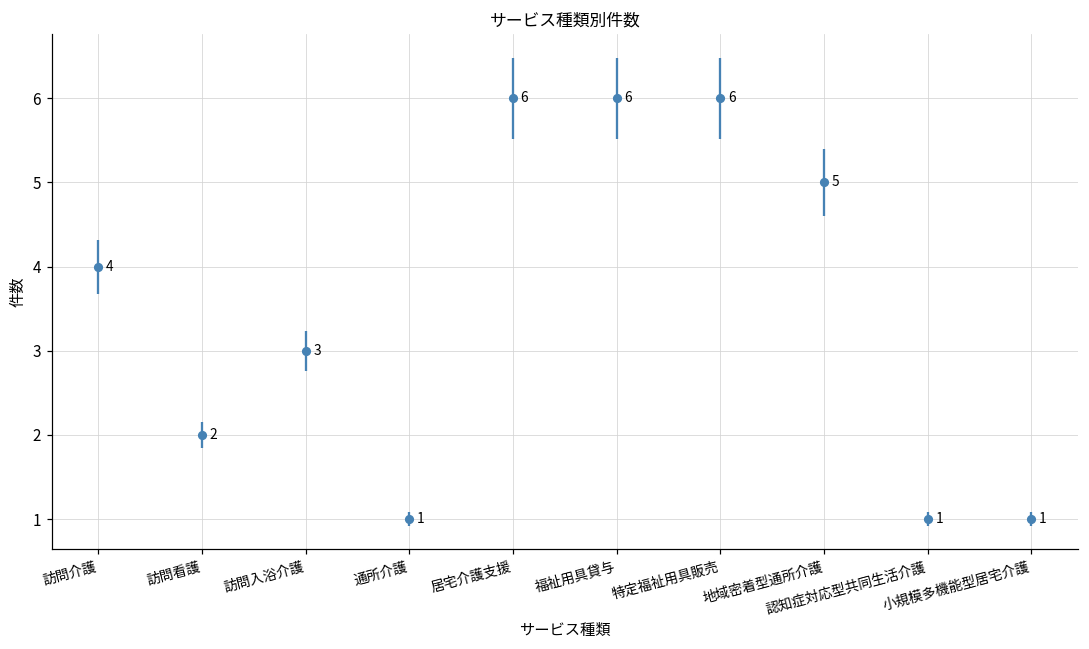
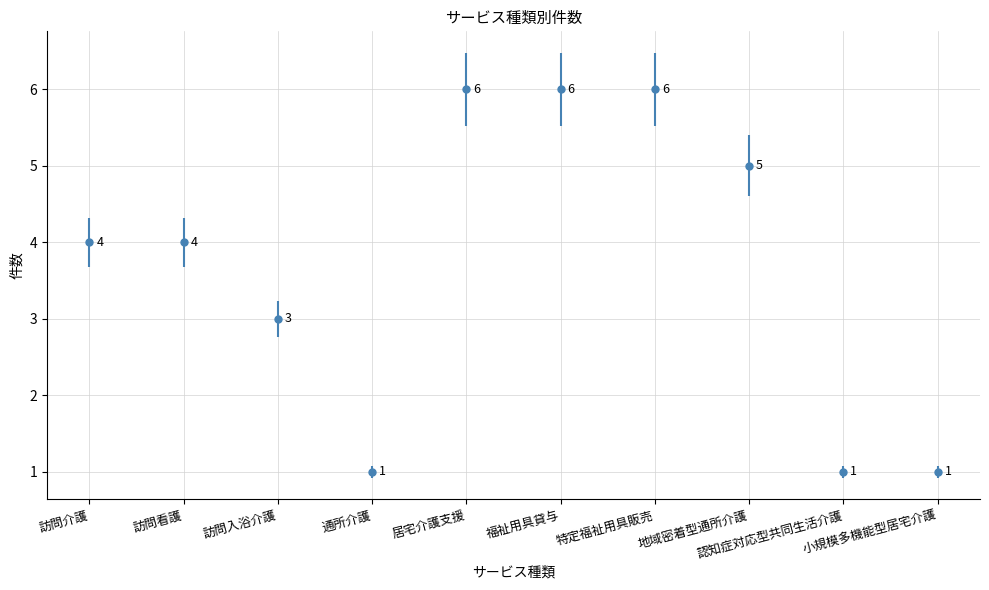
訪問看護: 2 -> 4
